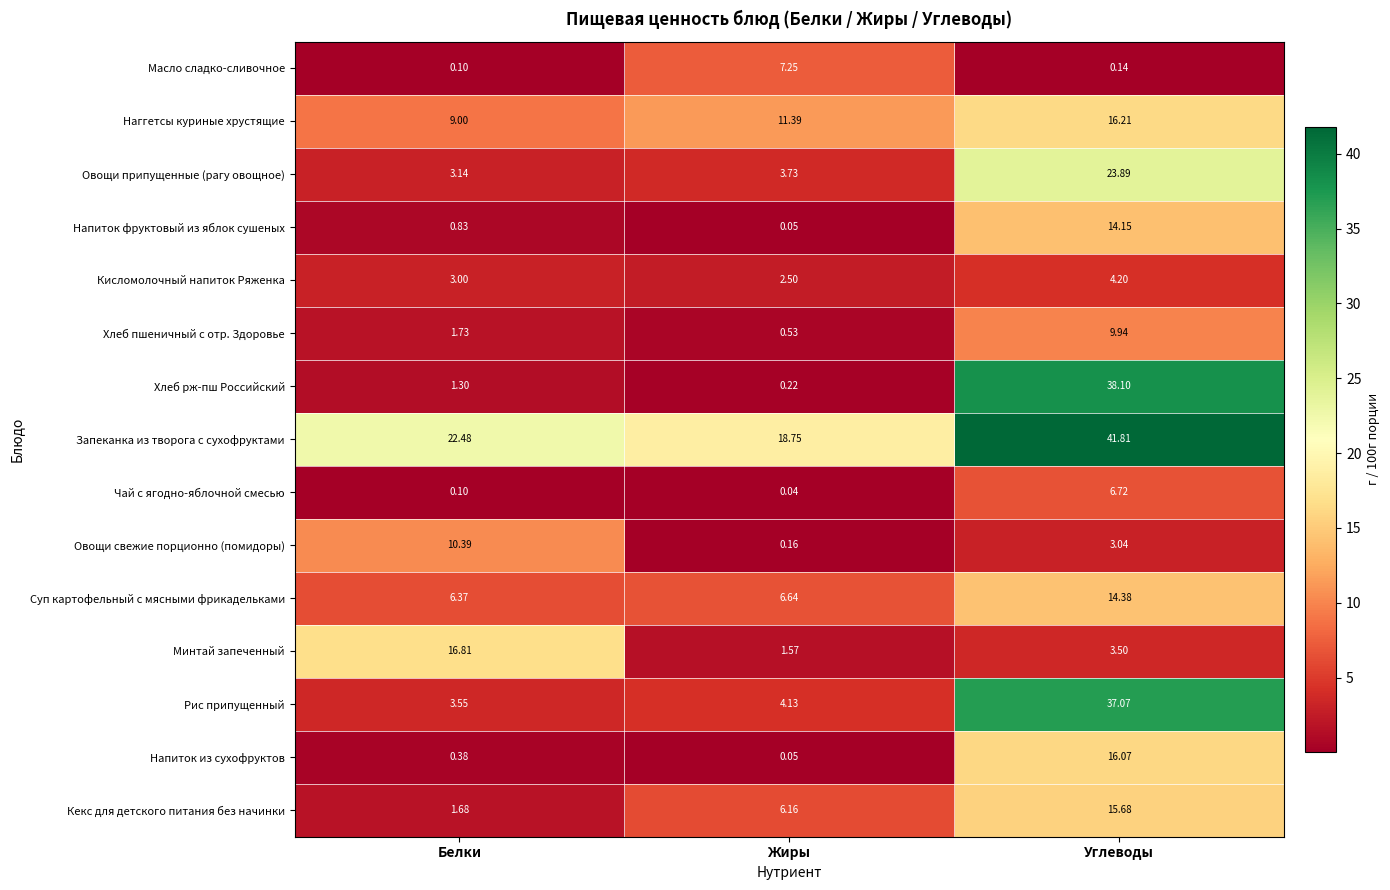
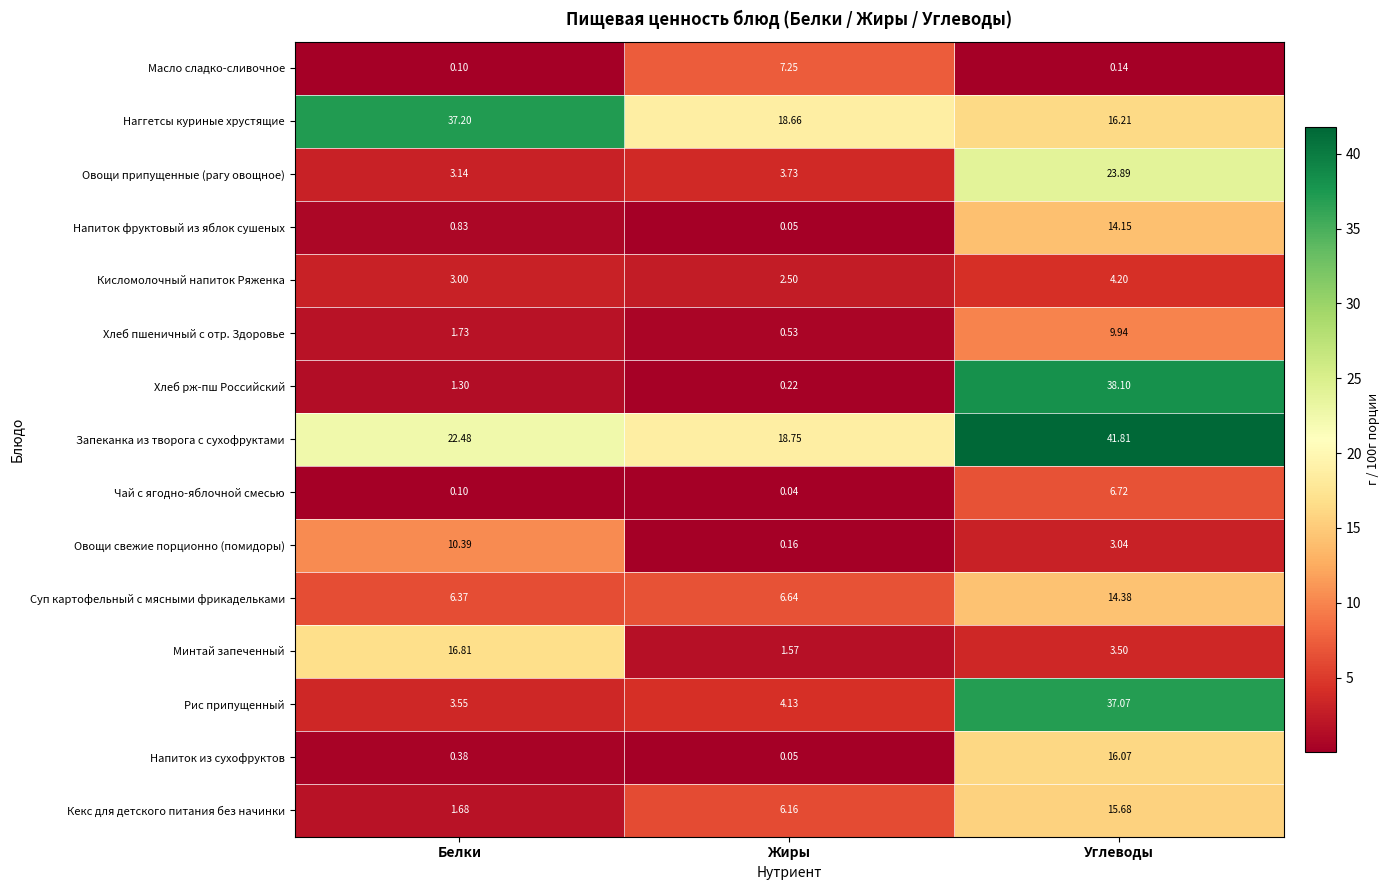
Наггетсы куриные хрустящие, Белки: 9.00 -> 37.20
Наггетсы куриные хрустящие, Жиры: 11.39 -> 18.66
